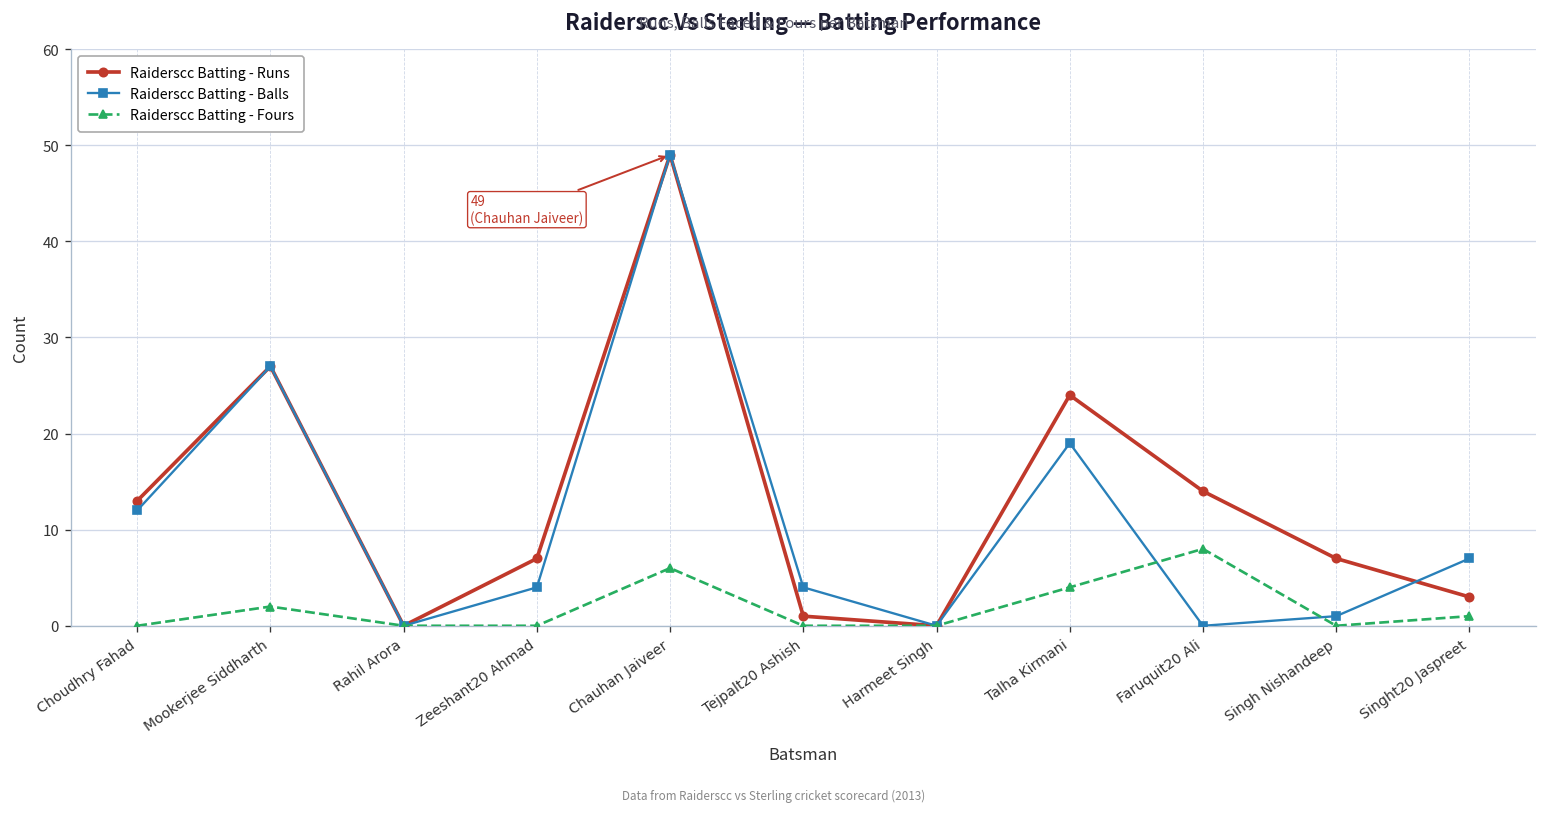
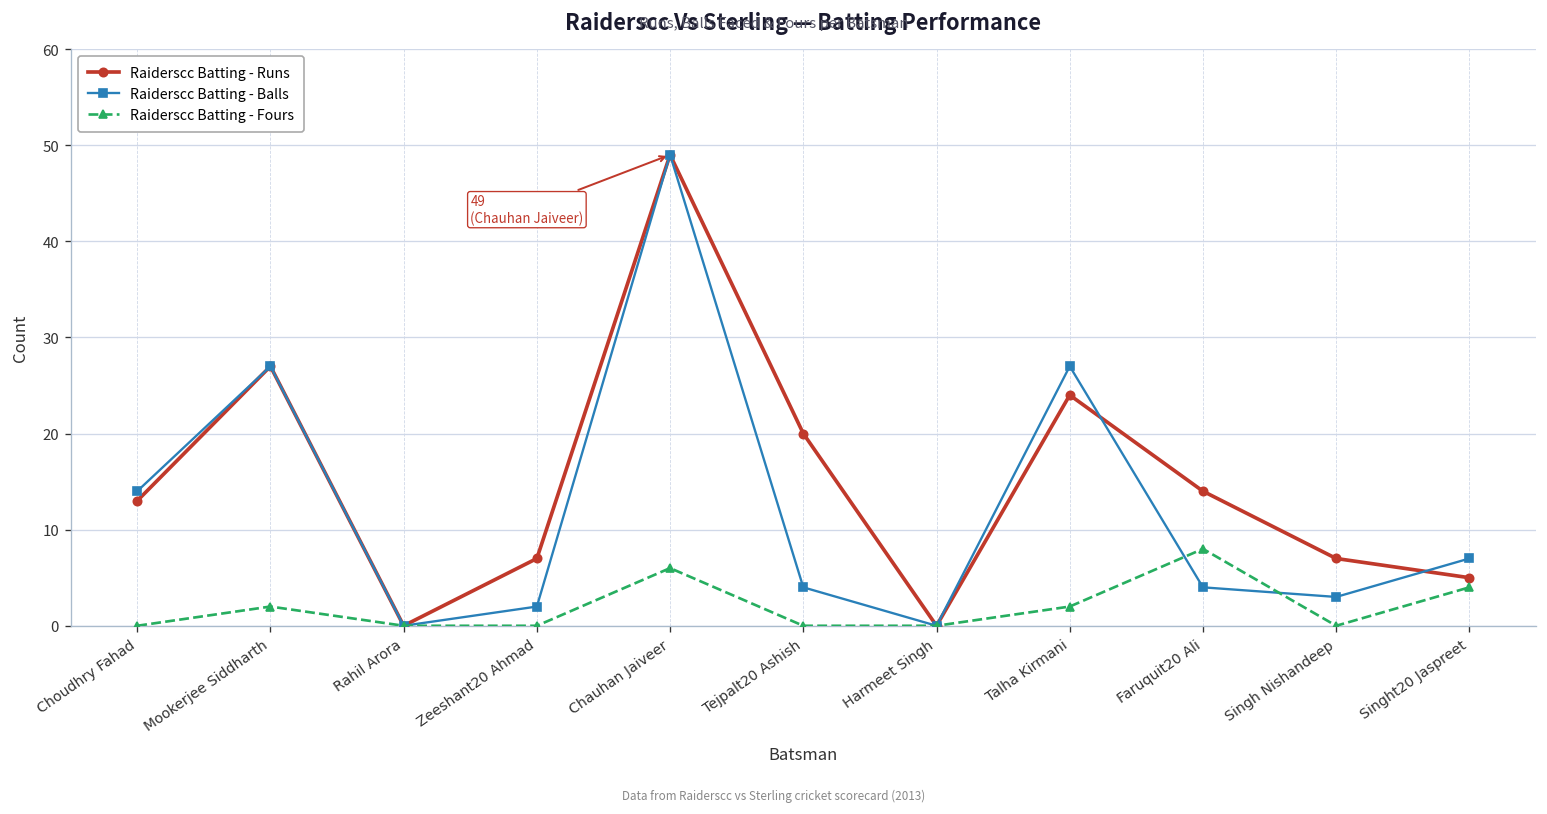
Raiderscc Batting - Balls, Choudhry Fahad: 12 -> 14
Raiderscc Batting - Balls, Zeeshant20 Ahmad: 4 -> 2
Raiderscc Batting - Runs, Tejpalt20 Ashish: 1 -> 20
Raiderscc Batting - Balls, Talha Kirmani: 19 -> 27
Raiderscc Batting - Fours, Talha Kirmani: 4 -> 2
Raiderscc Batting - Balls, Faruquit20 Ali: 0 -> 4
Raiderscc Batting - Balls, Singh Nishandeep: 1 -> 3
Raiderscc Batting - Runs, Singht20 Jaspreet: 3 -> 5
Raiderscc Batting - Fours, Singht20 Jaspreet: 1 -> 4
